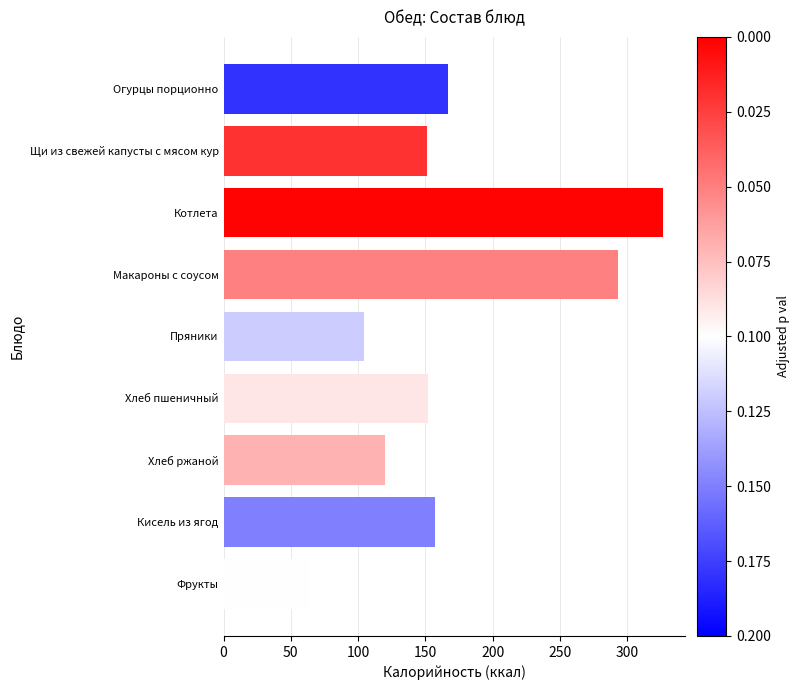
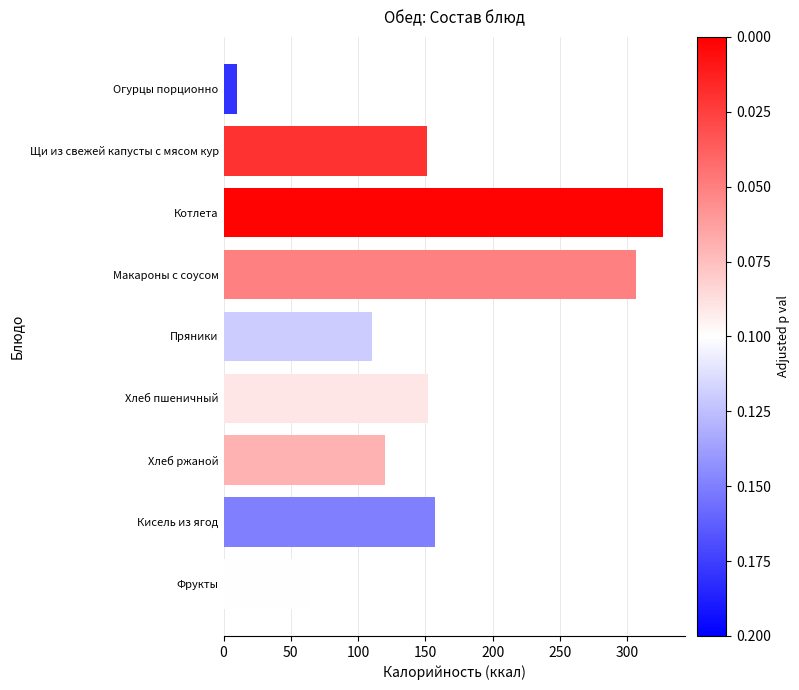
Огурцы порционно: 167 -> 10
Макароны с соусом: 293 -> 307
Пряники: 104 -> 110
